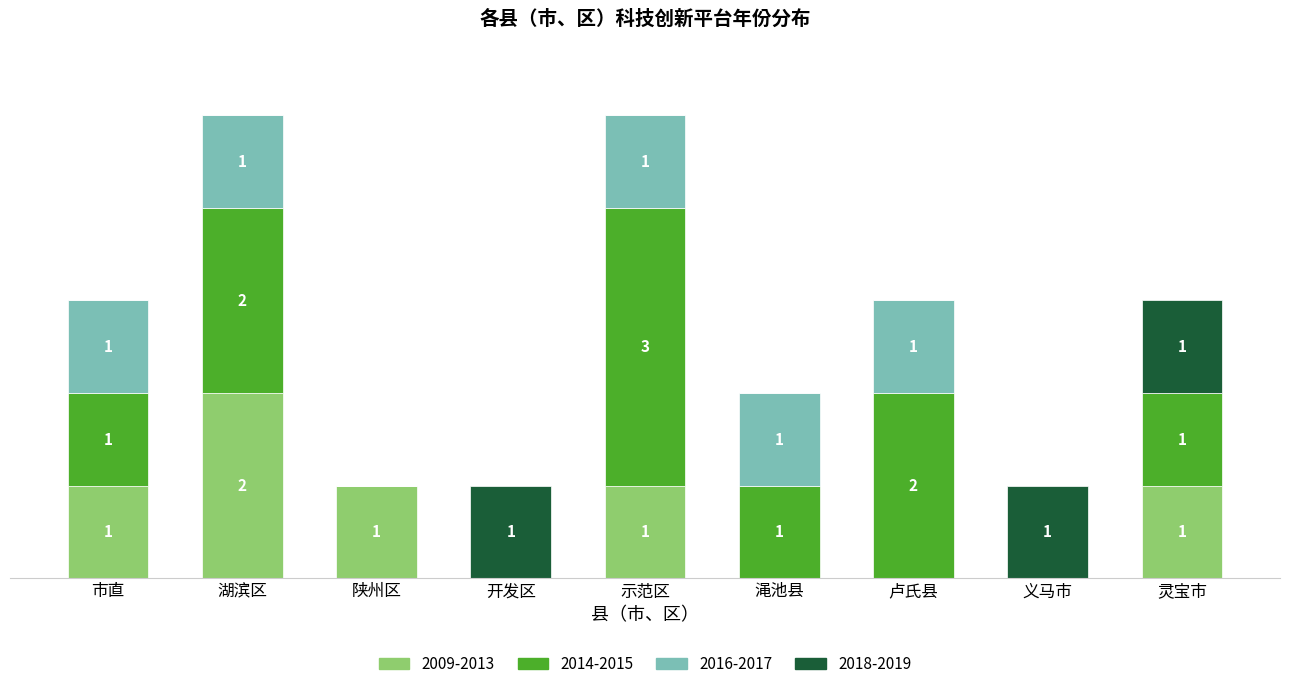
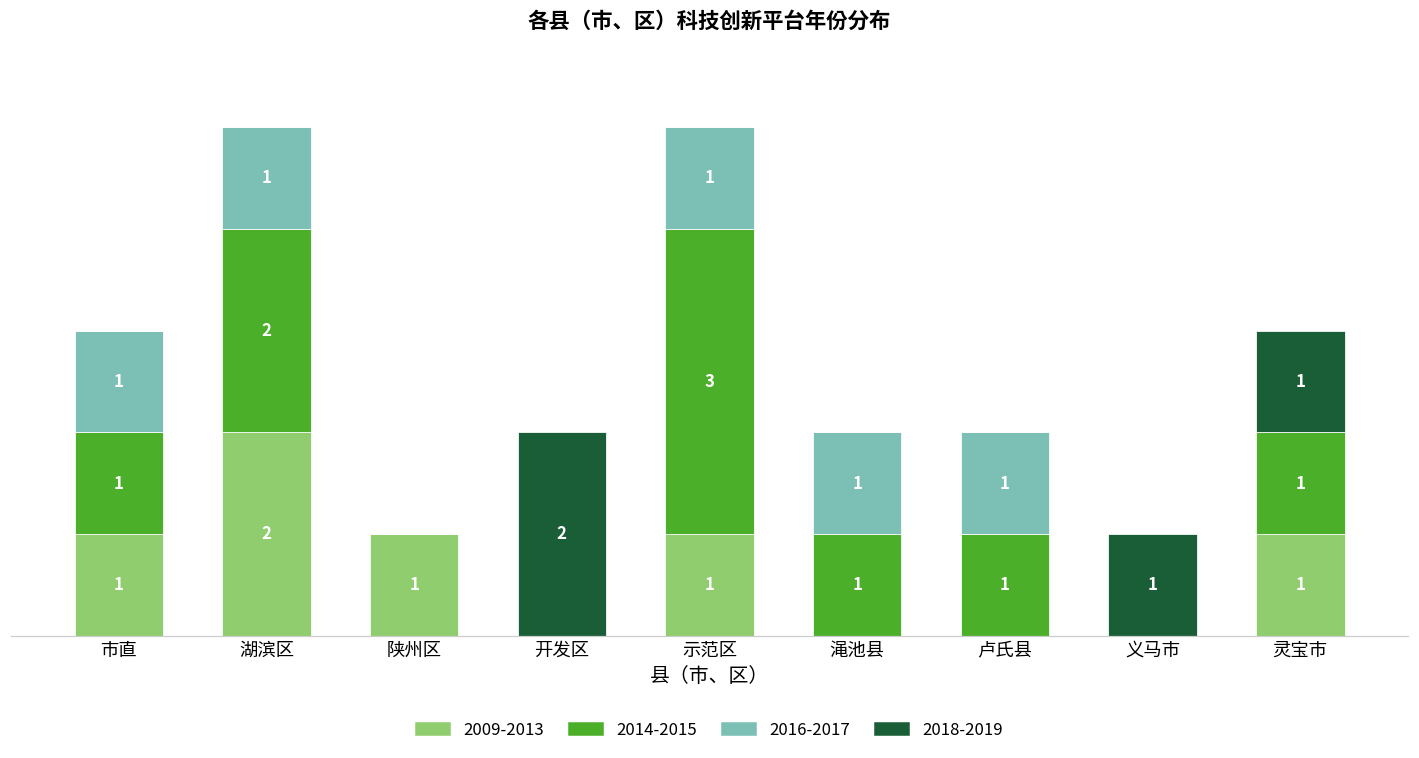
2018-2019, 开发区: 1 -> 2
2014-2015, 卢氏县: 2 -> 1
